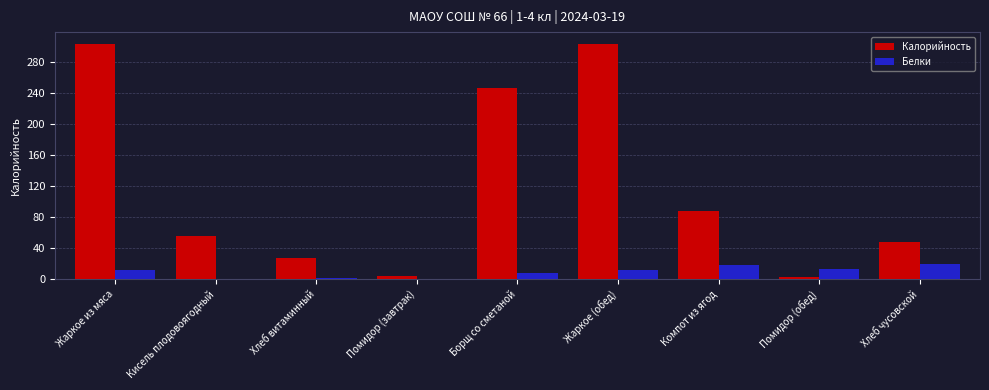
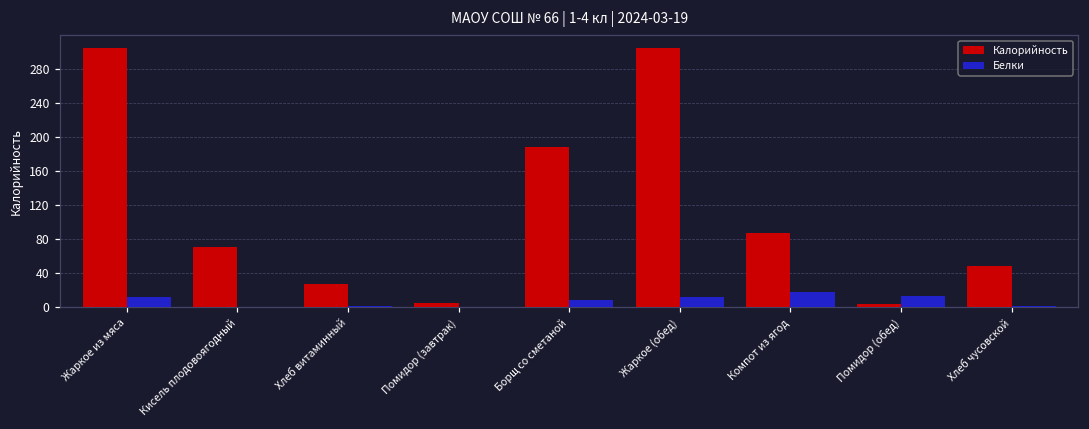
Калорийность, Кисель плодовоягодный: 60 -> 70
Калорийность, Борщ со сметаной: 250 -> 190
Белки, Хлеб чусовской: 20 -> 0
